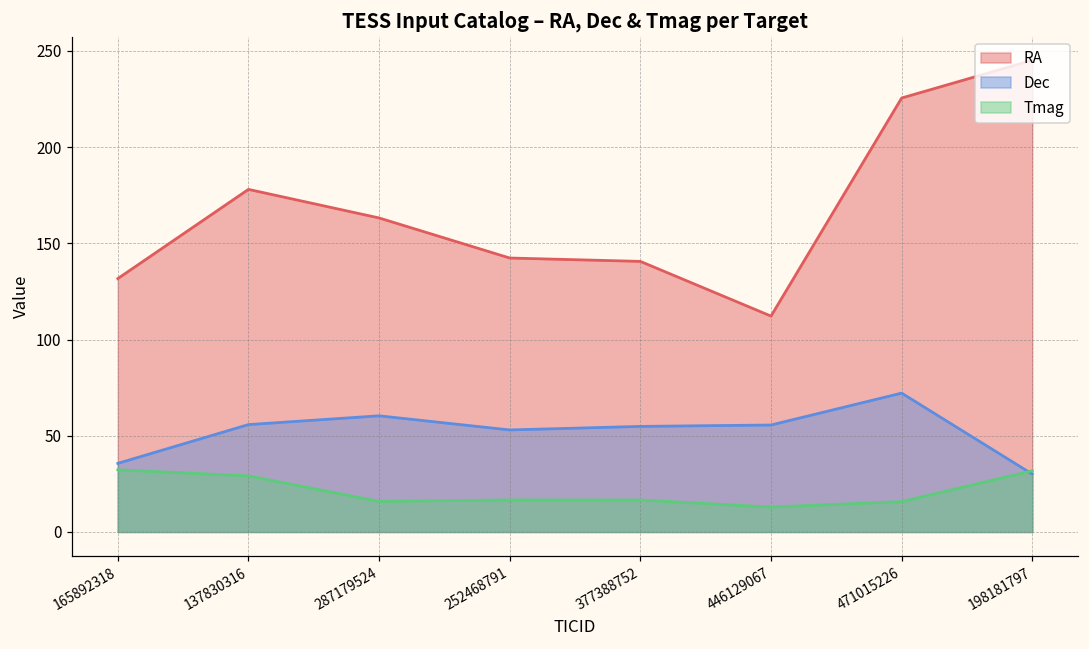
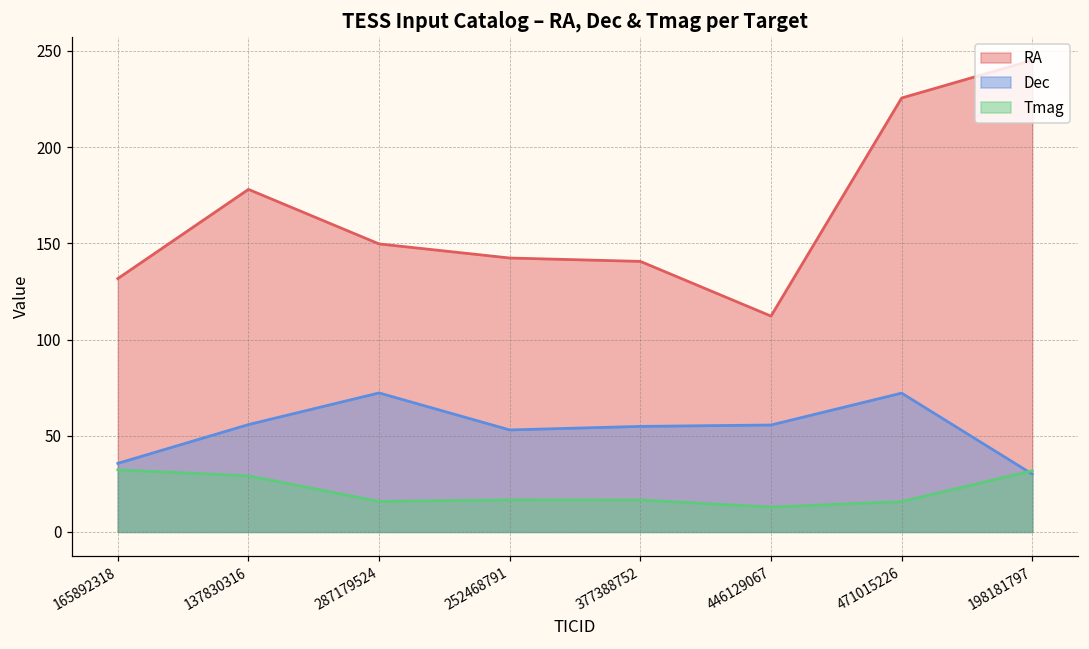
RA, 287179524: 163 -> 150
Dec, 287179524: 60 -> 72
